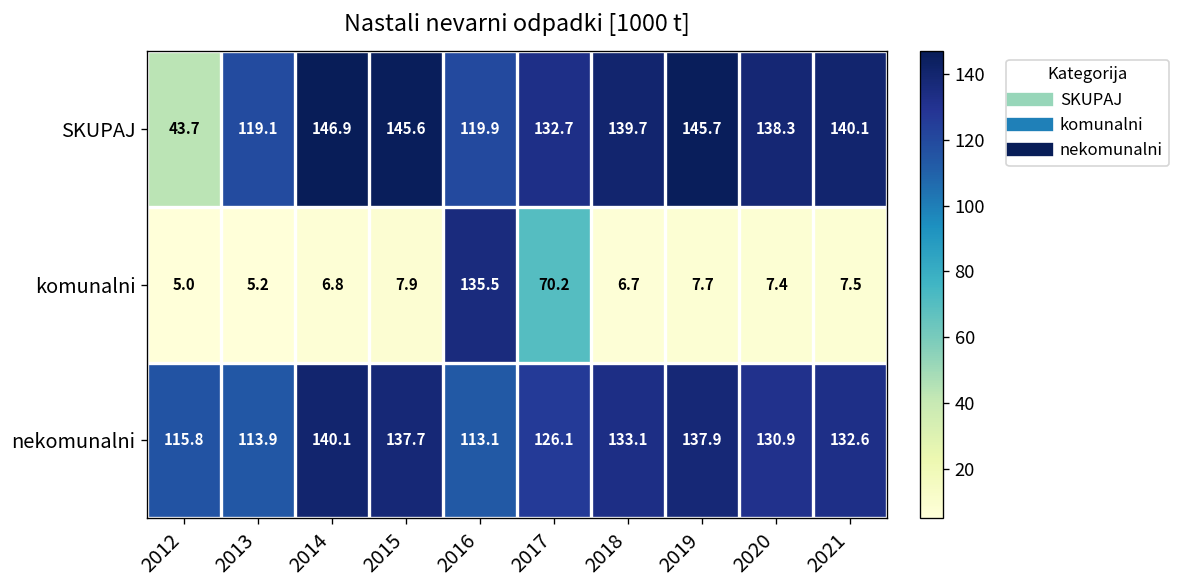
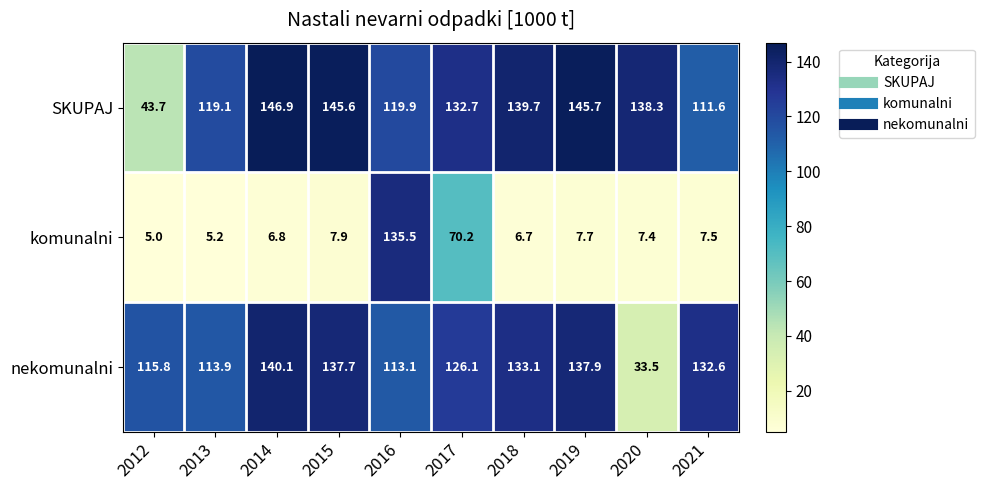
SKUPAJ, 2021: 140.1 -> 111.6
nekomunalni, 2020: 130.9 -> 33.5
